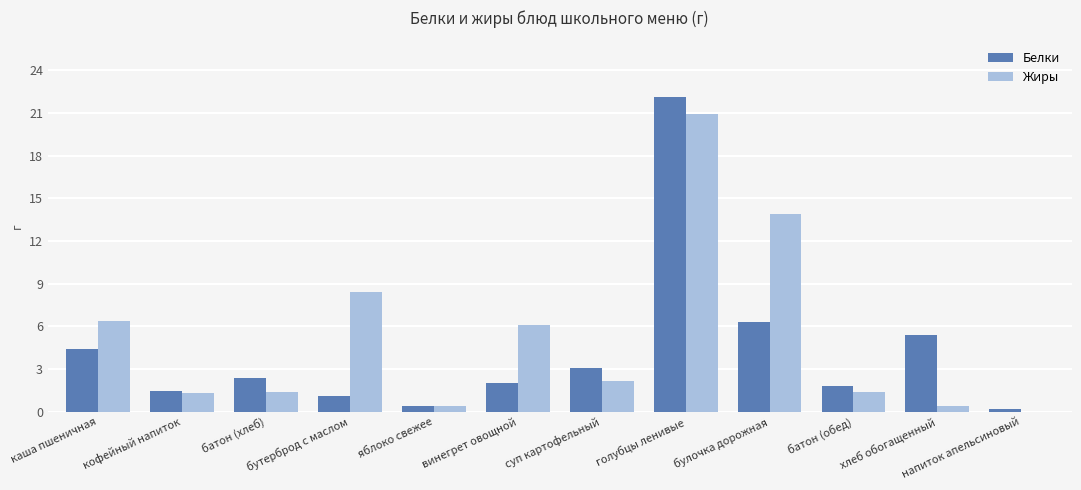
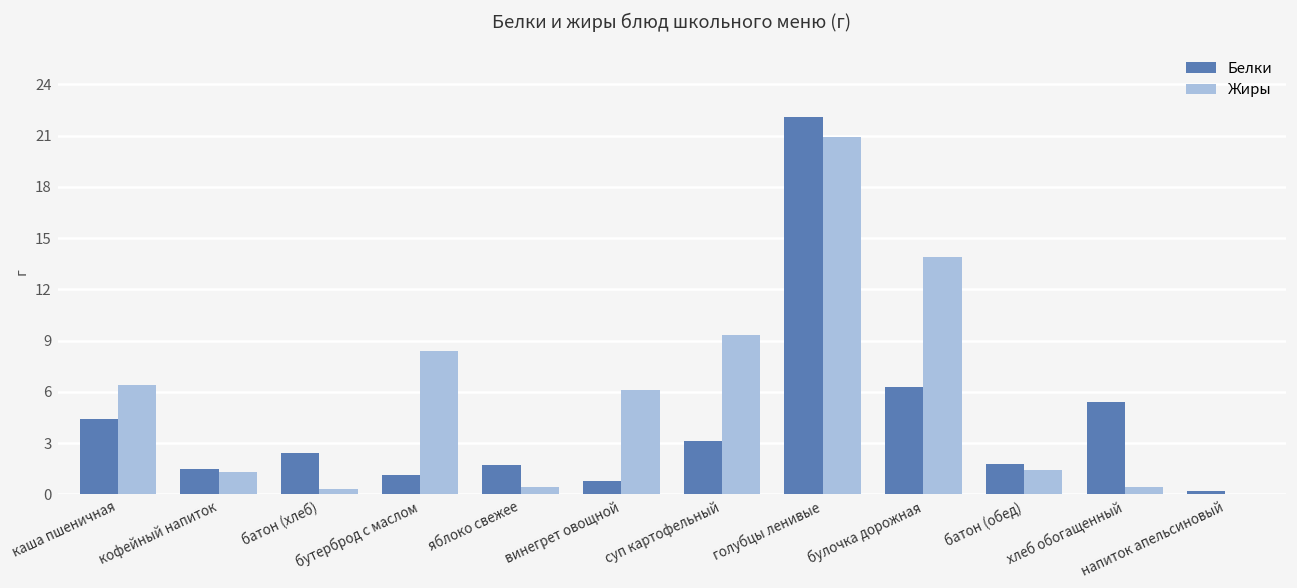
Жиры, батон (хлеб): 1.4 -> 0.3
Белки, яблоко свежее: 0.4 -> 1.7
Белки, винегрет овощной: 2.0 -> 0.8
Жиры, суп картофельный: 2.2 -> 9.3
